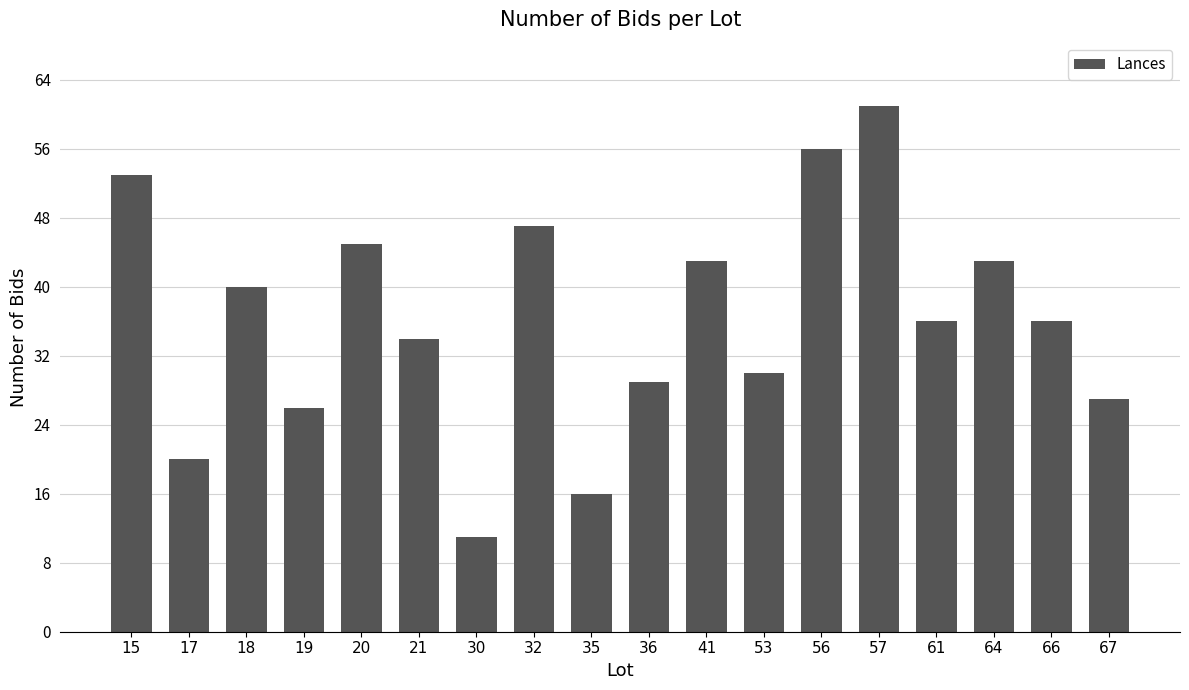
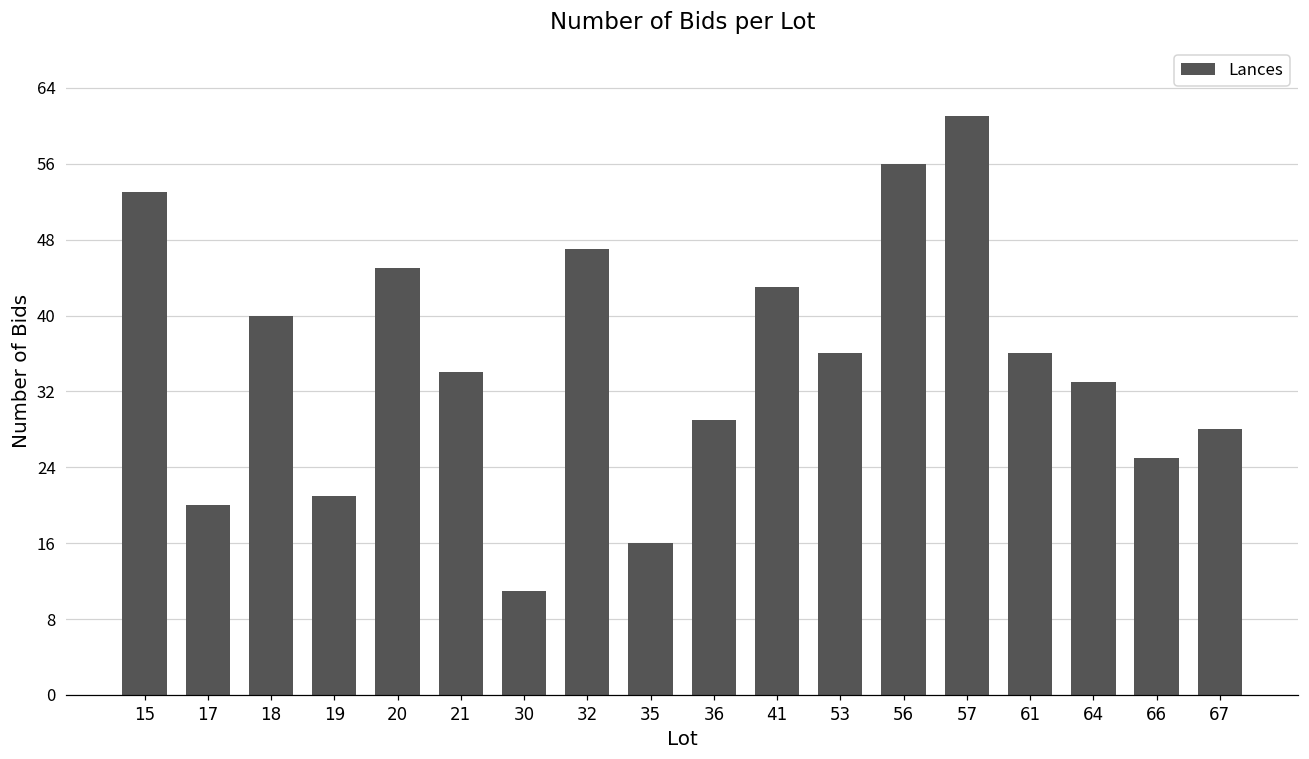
19: 26 -> 21
53: 30 -> 36
64: 43 -> 33
66: 36 -> 25
67: 27 -> 28
